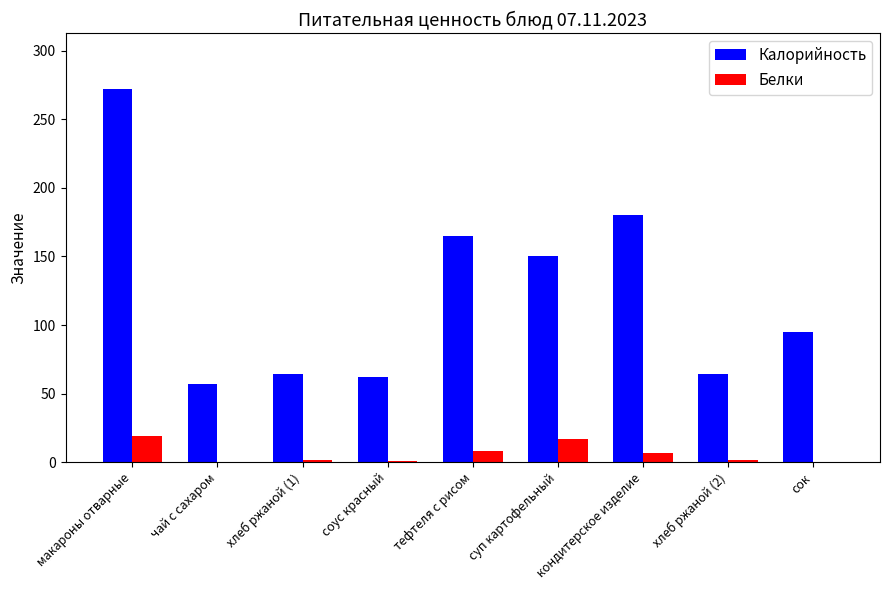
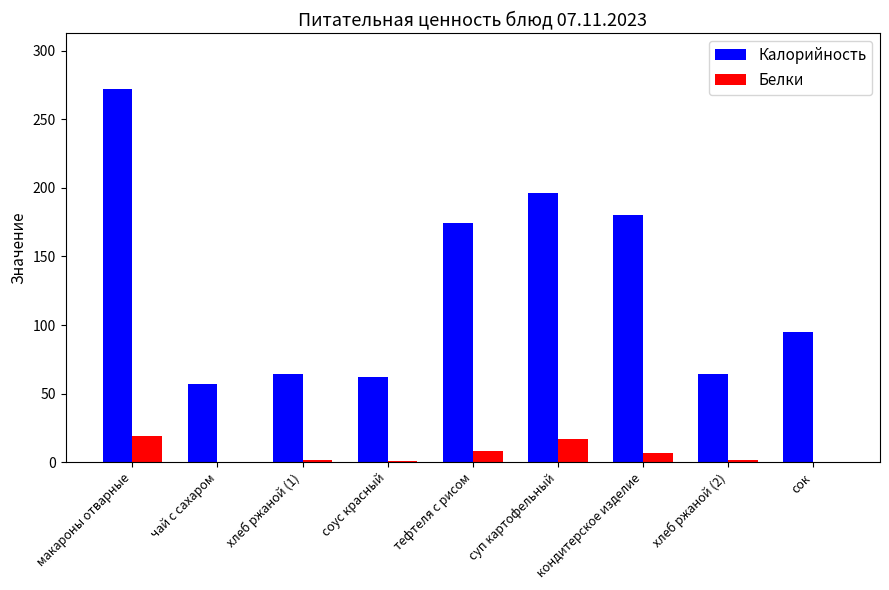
Калорийность, тефтеля с рисом: 165 -> 174
Калорийность, суп картофельный: 150 -> 196
